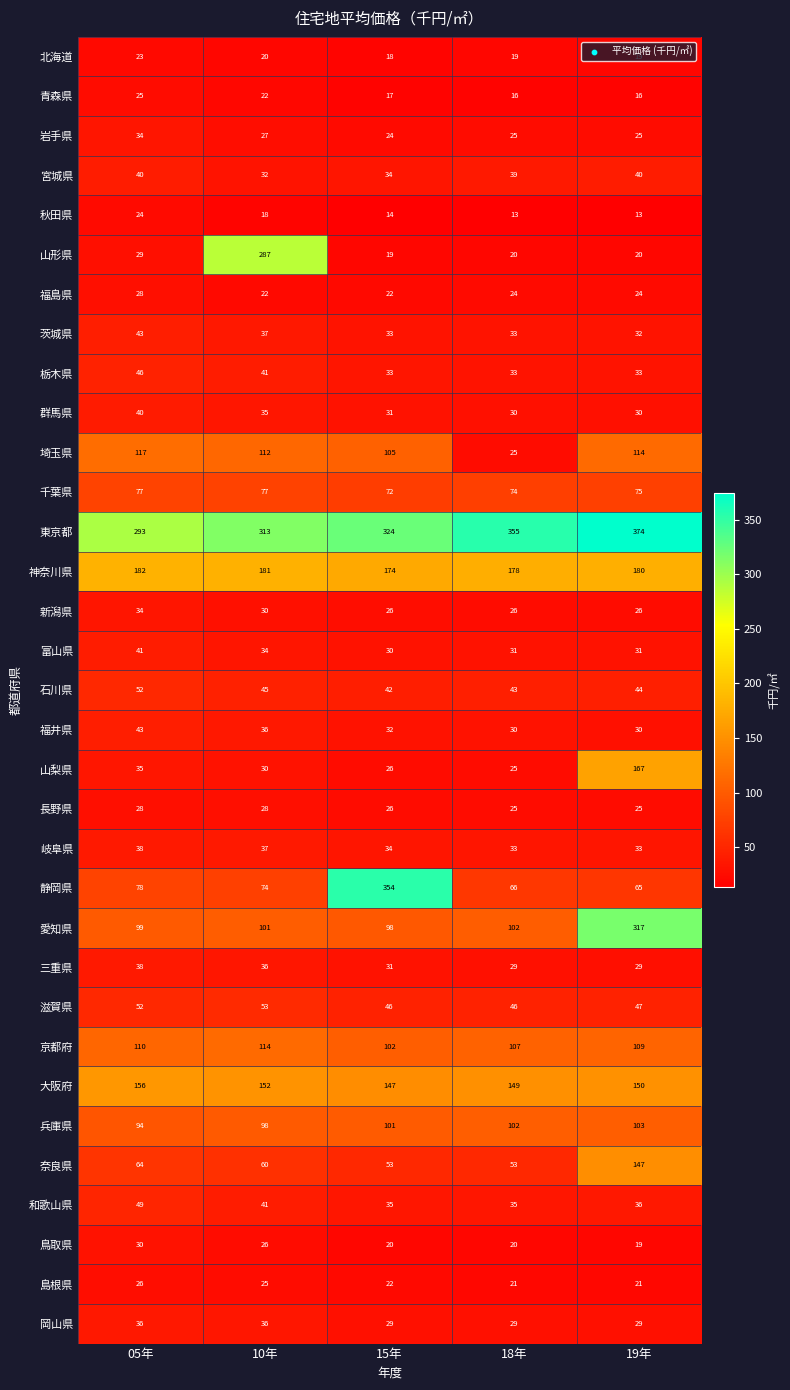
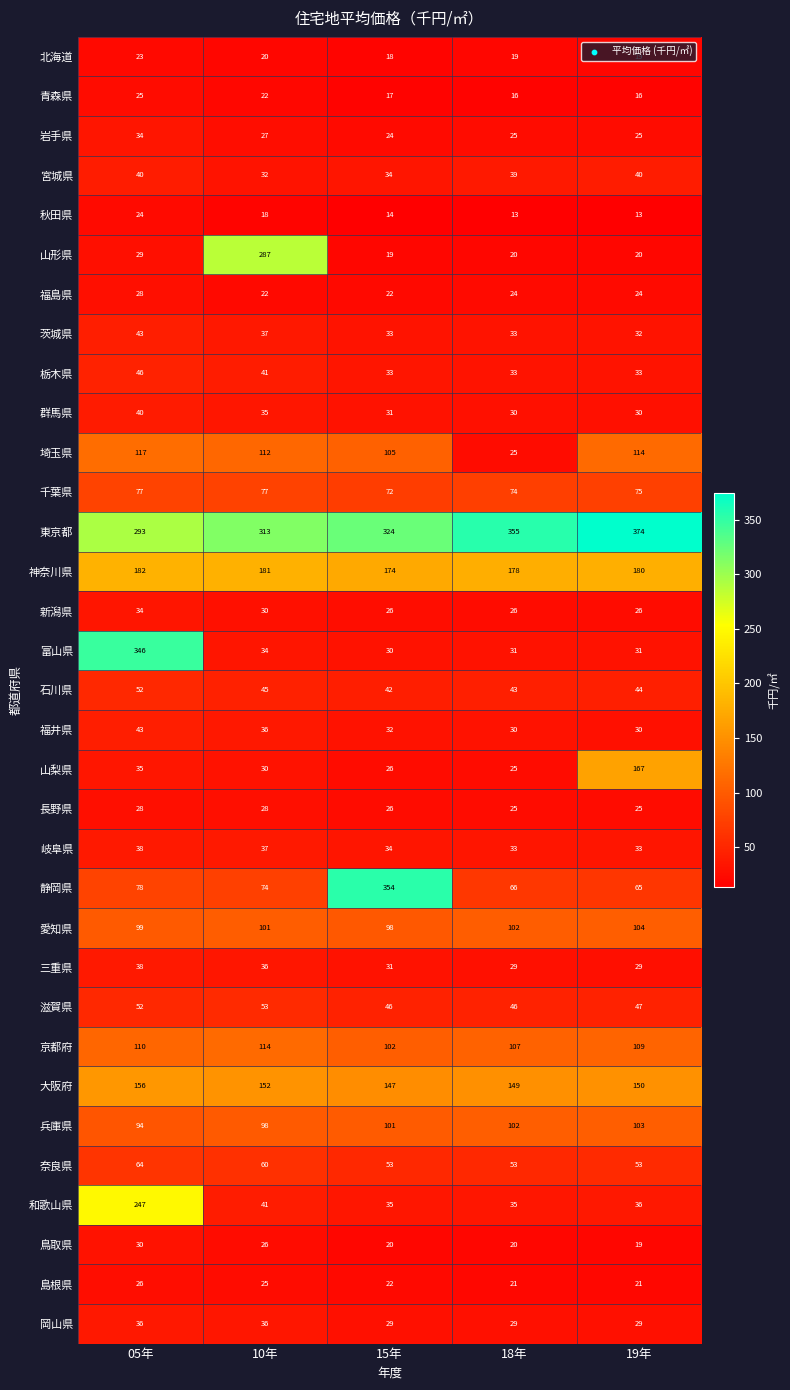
富山県, 05年: 41 -> 346
愛知県, 19年: 317 -> 104
奈良県, 19年: 147 -> 53
和歌山県, 05年: 49 -> 247
